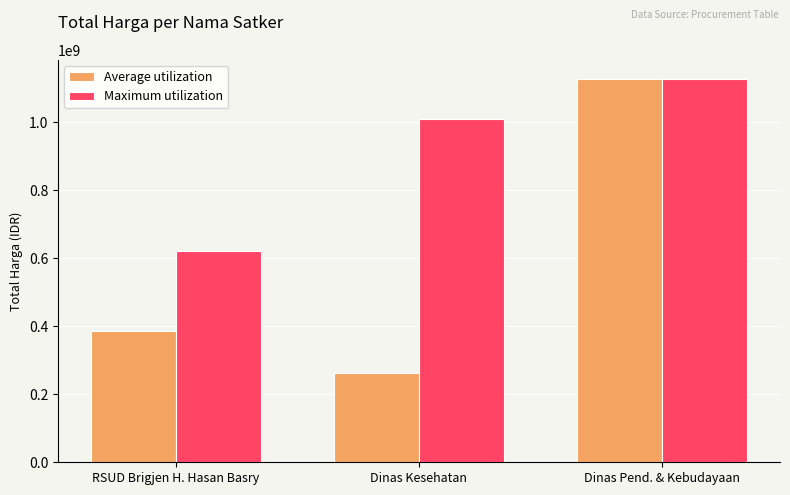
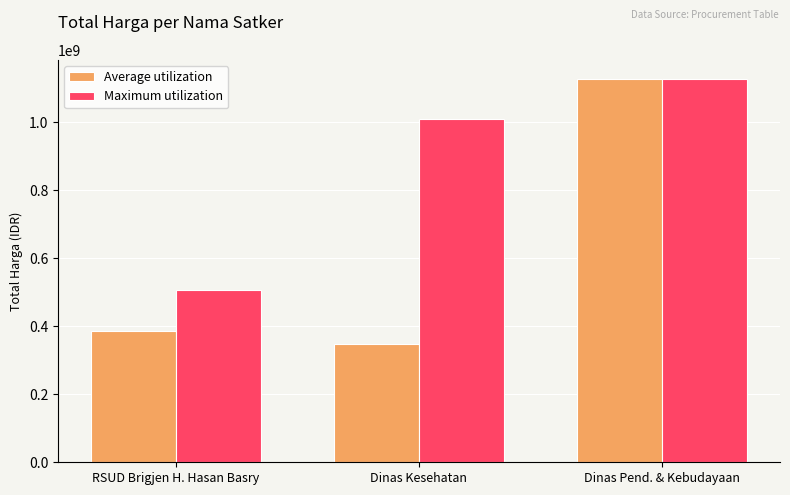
Maximum utilization, RSUD Brigjen H. Hasan Basry: 620000000 -> 510000000
Average utilization, Dinas Kesehatan: 260000000 -> 350000000
